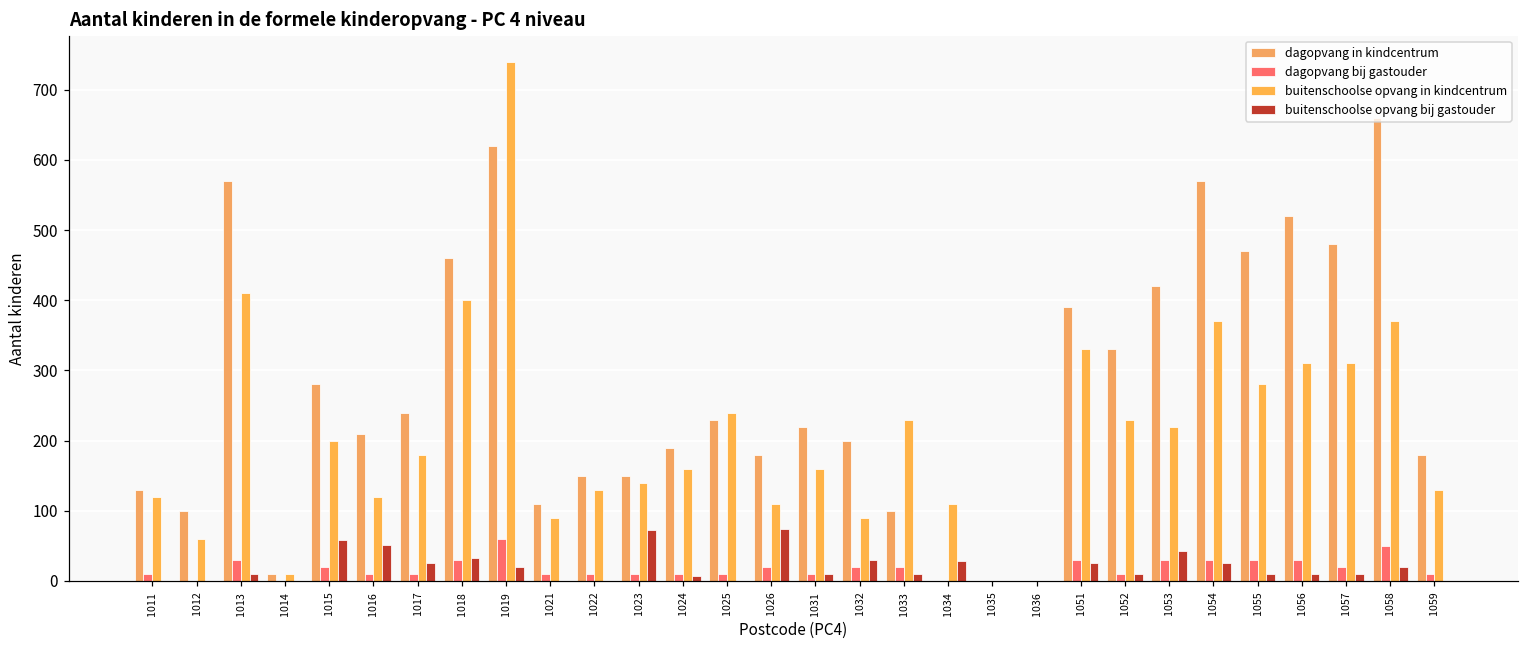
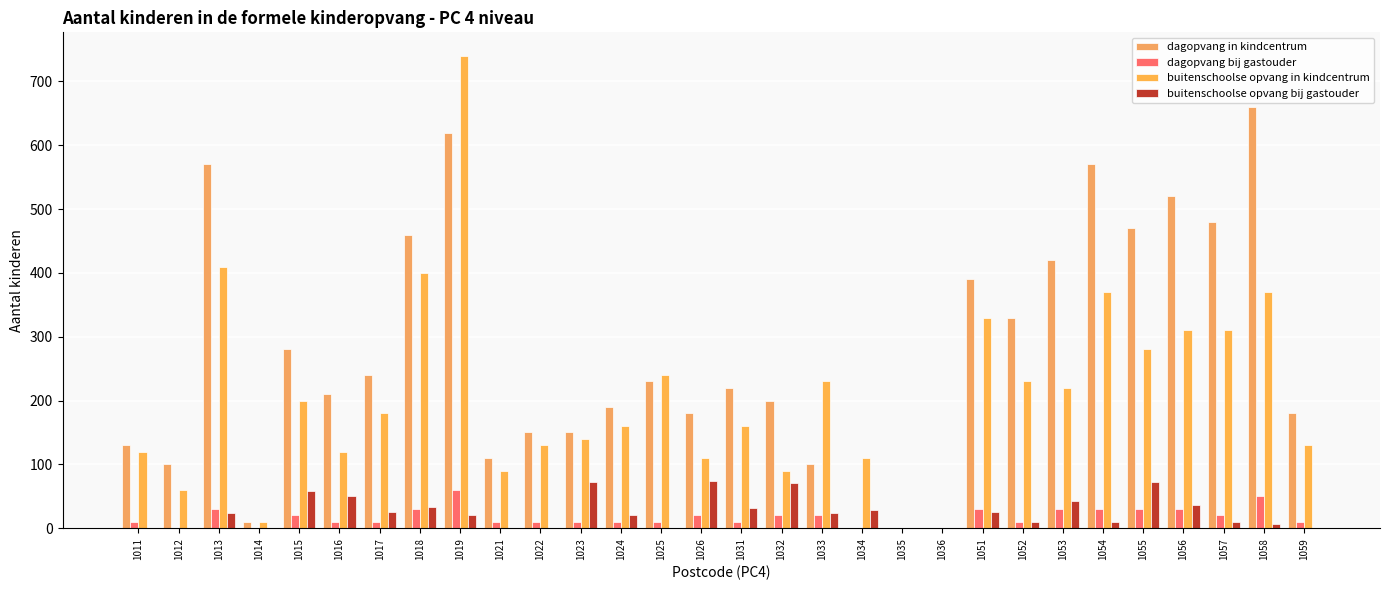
buitenschoolse opvang bij gastouder, 1013: 10 -> 20
buitenschoolse opvang bij gastouder, 1024: 10 -> 20
buitenschoolse opvang bij gastouder, 1031: 10 -> 30
buitenschoolse opvang bij gastouder, 1032: 30 -> 70
buitenschoolse opvang bij gastouder, 1033: 10 -> 20
buitenschoolse opvang bij gastouder, 1054: 30 -> 10
buitenschoolse opvang bij gastouder, 1055: 10 -> 70
buitenschoolse opvang bij gastouder, 1056: 10 -> 40
buitenschoolse opvang bij gastouder, 1058: 20 -> 10
